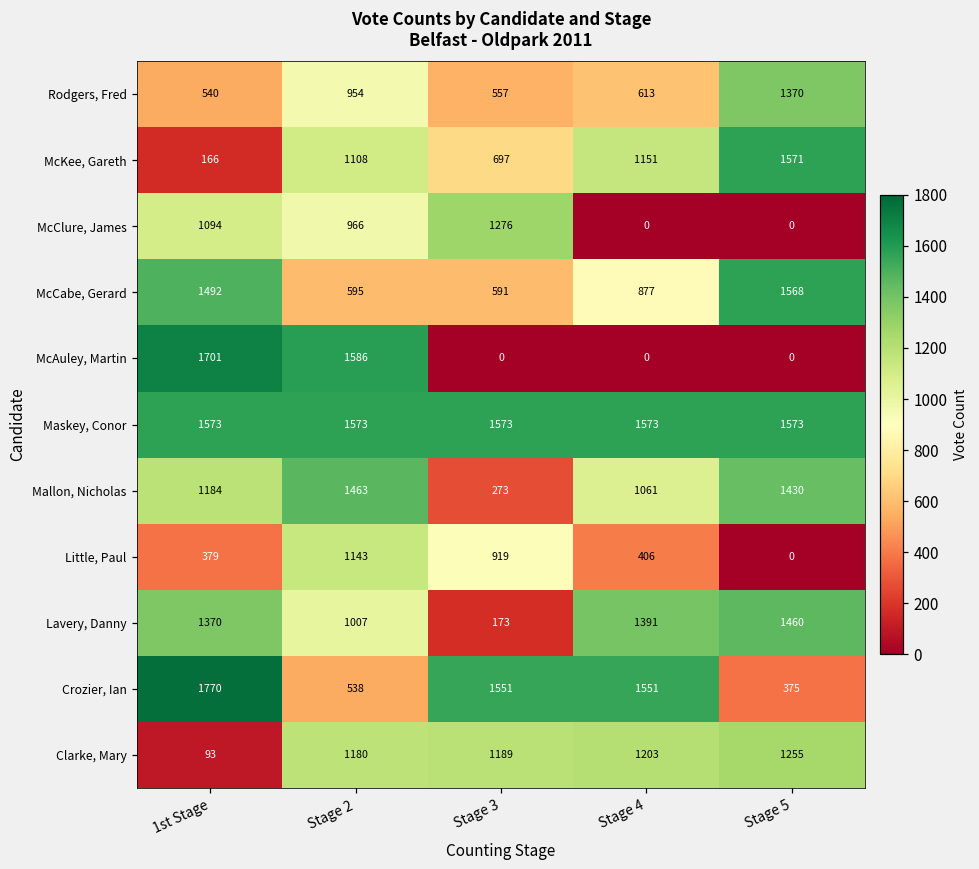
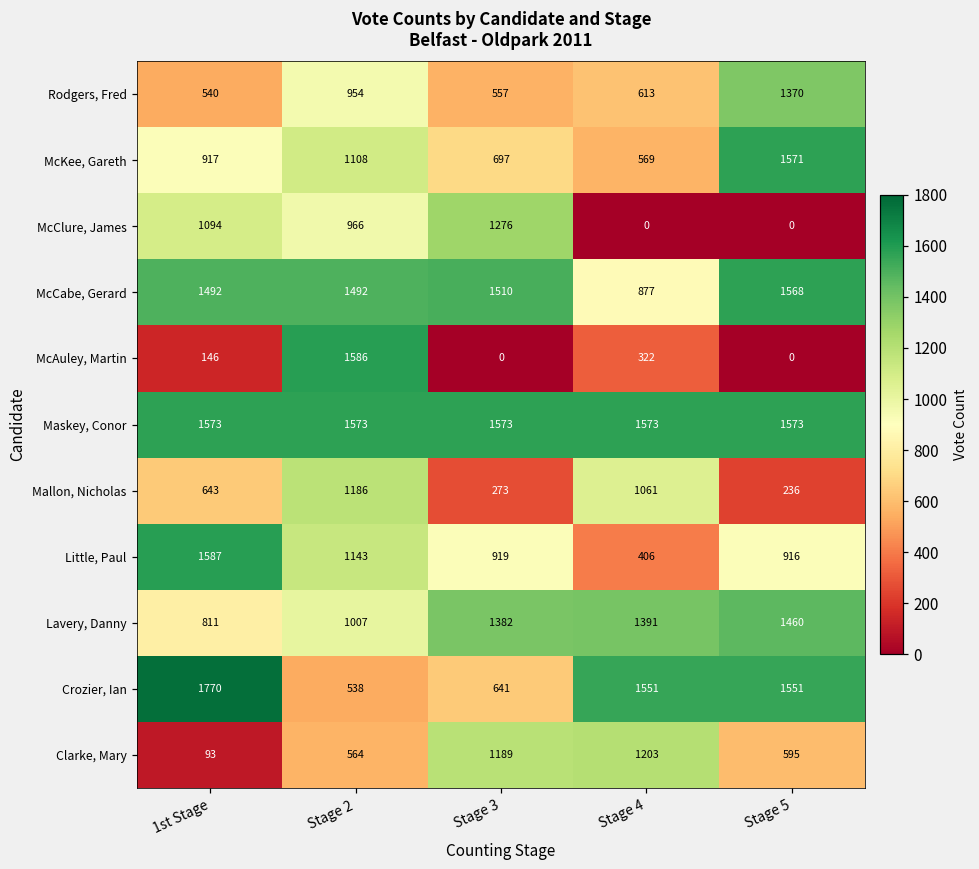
McKee, Gareth, 1st Stage: 166 -> 917
McKee, Gareth, Stage 4: 1151 -> 569
McCabe, Gerard, Stage 2: 595 -> 1492
McCabe, Gerard, Stage 3: 591 -> 1510
McAuley, Martin, 1st Stage: 1701 -> 146
McAuley, Martin, Stage 4: 0 -> 322
Mallon, Nicholas, 1st Stage: 1184 -> 643
Mallon, Nicholas, Stage 2: 1463 -> 1186
Mallon, Nicholas, Stage 5: 1430 -> 236
Little, Paul, 1st Stage: 379 -> 1587
Little, Paul, Stage 5: 0 -> 916
Lavery, Danny, 1st Stage: 1370 -> 811
Lavery, Danny, Stage 3: 173 -> 1382
Crozier, Ian, Stage 3: 1551 -> 641
Crozier, Ian, Stage 5: 375 -> 1551
Clarke, Mary, Stage 2: 1180 -> 564
Clarke, Mary, Stage 5: 1255 -> 595
